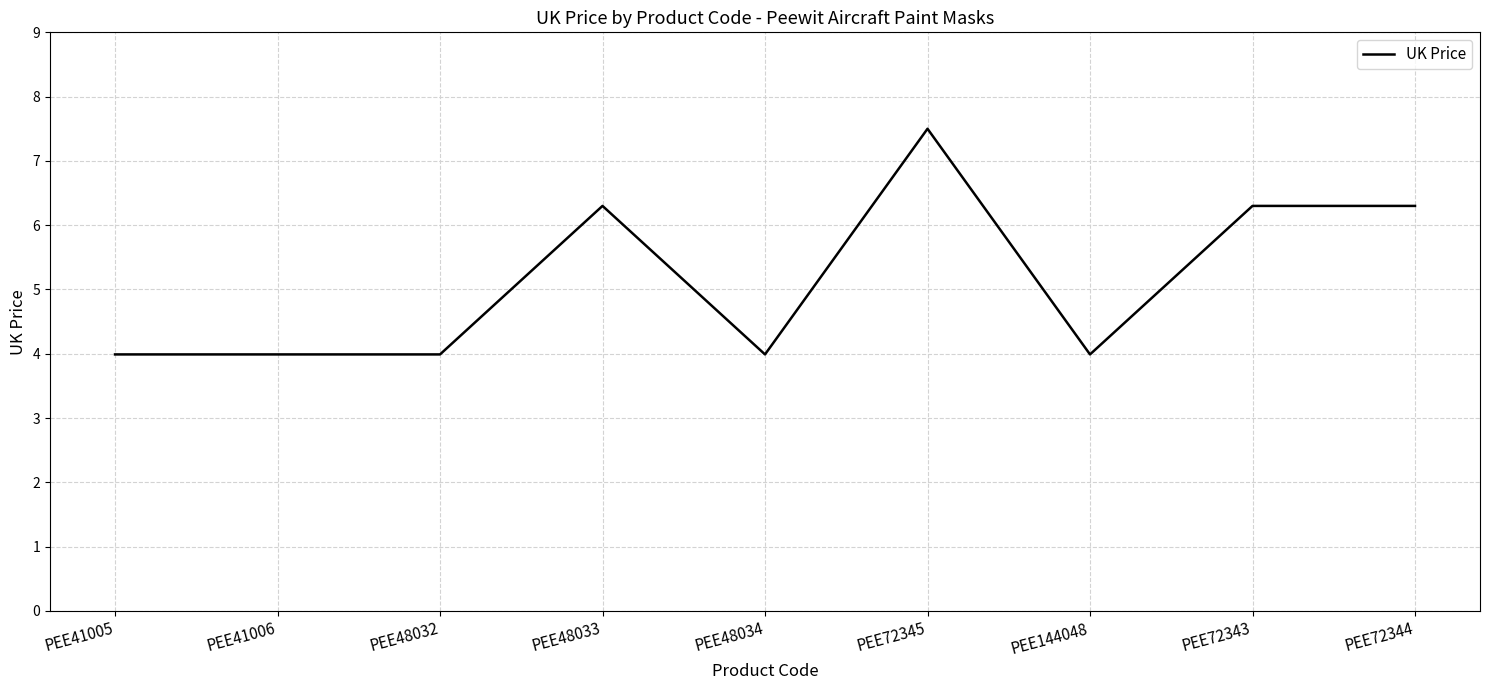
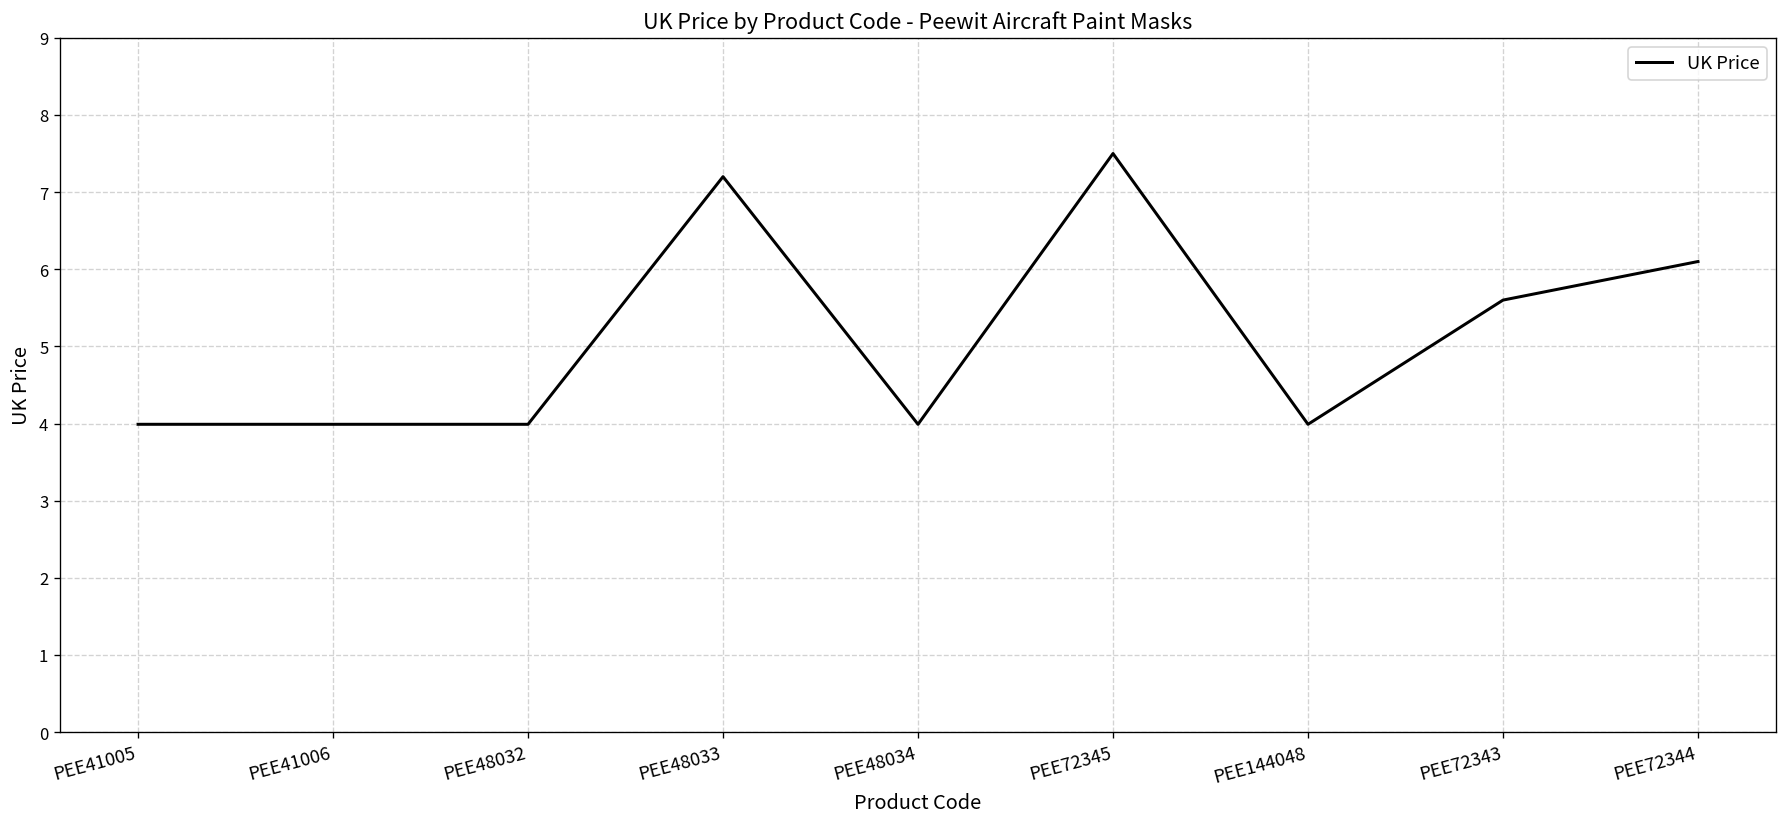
PEE48033: 6.3 -> 7.2
PEE72343: 6.3 -> 5.6
PEE72344: 6.3 -> 6.1
